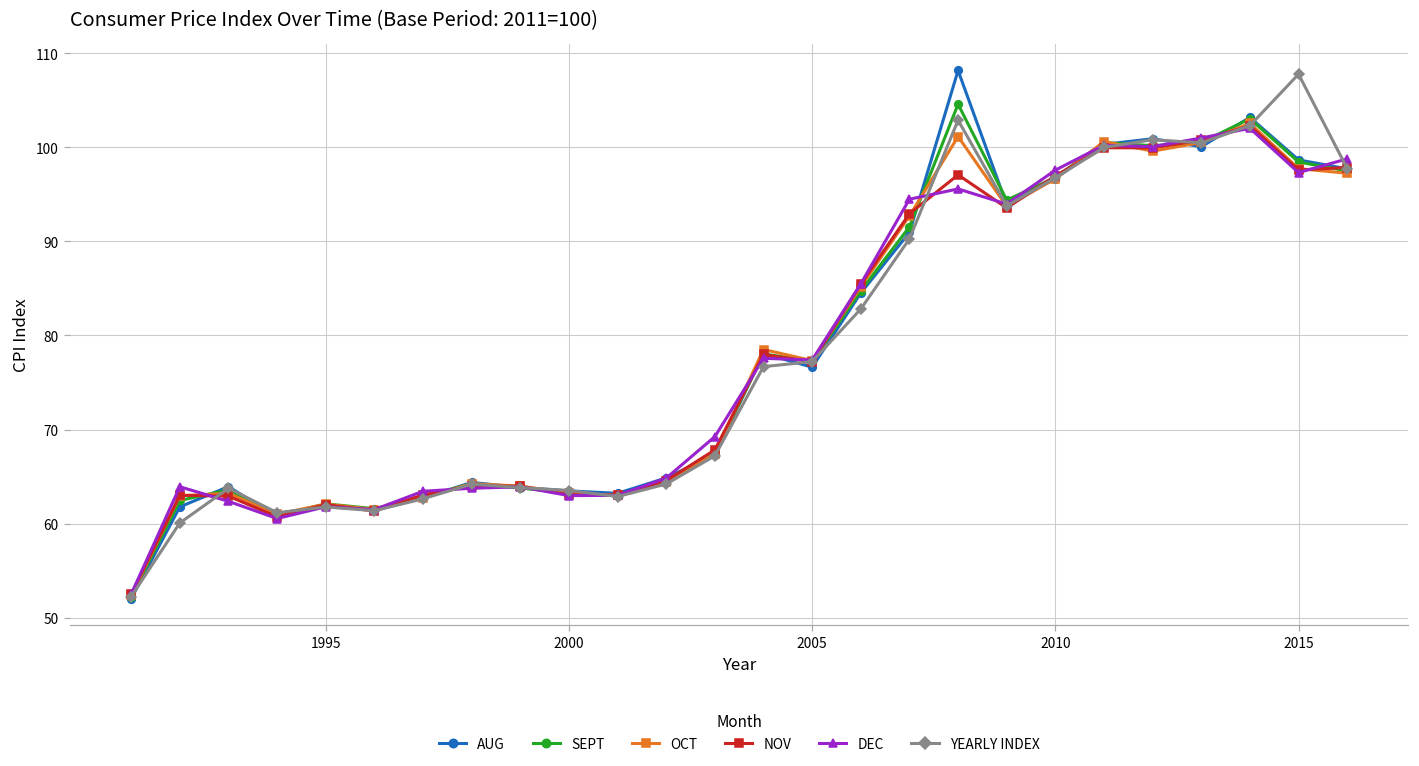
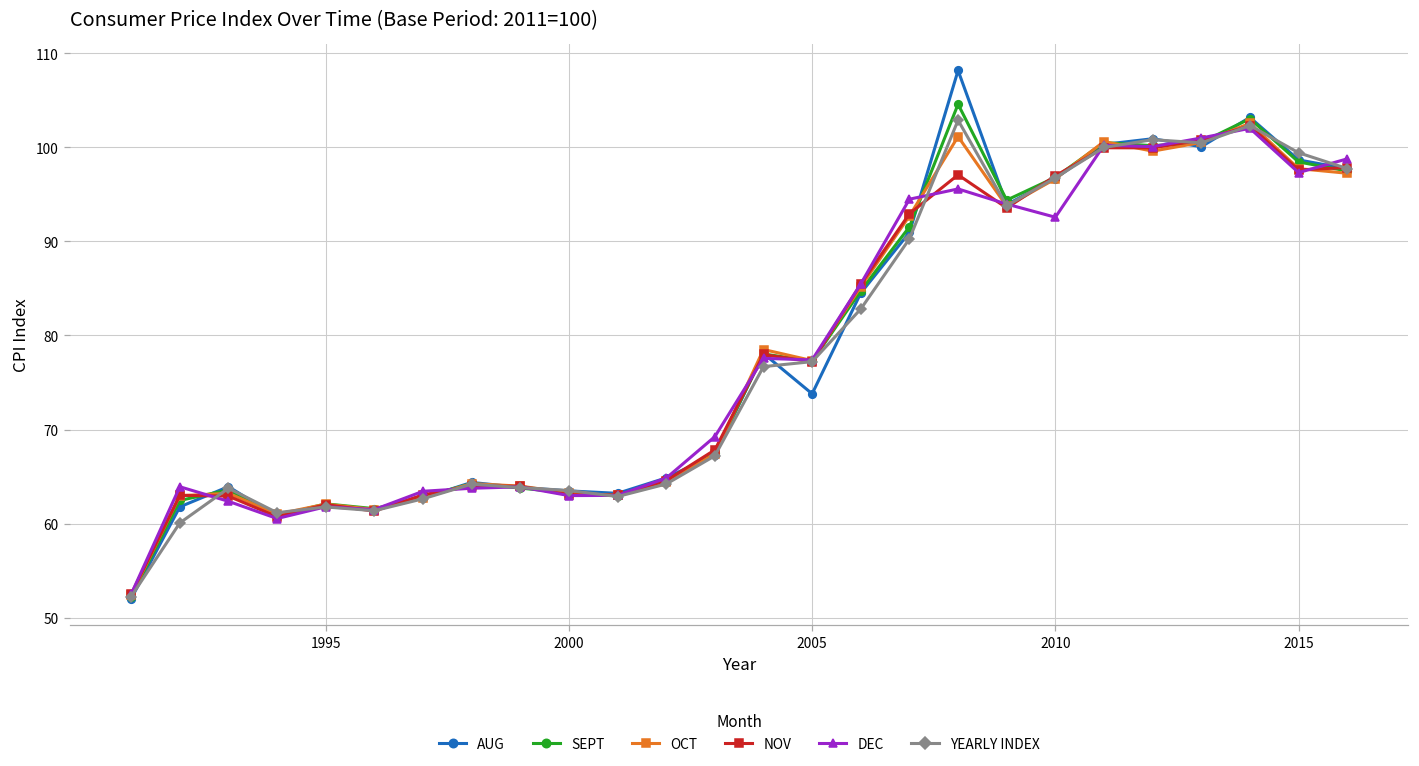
AUG, 2005: 77 -> 74
DEC, 2010: 98 -> 93
YEARLY INDEX, 2015: 108 -> 99
